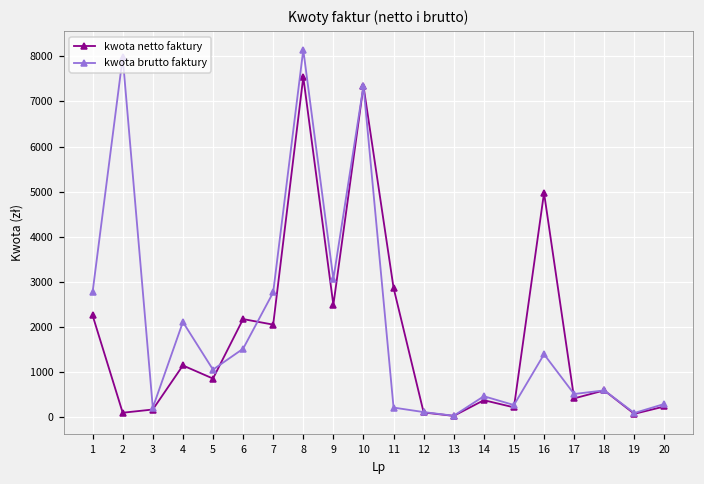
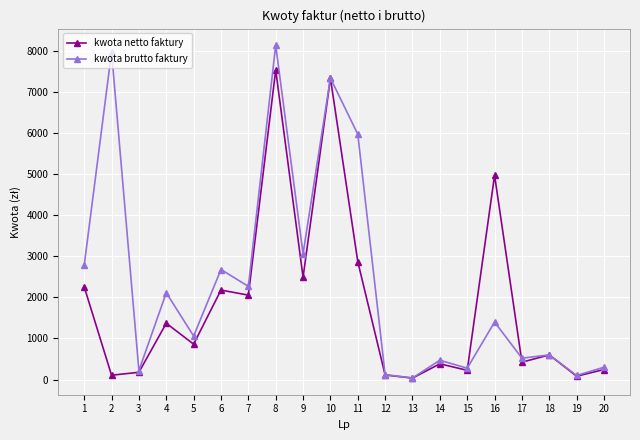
kwota netto faktury, 4: 1200 -> 1400
kwota brutto faktury, 6: 1500 -> 2700
kwota brutto faktury, 7: 2800 -> 2300
kwota brutto faktury, 11: 200 -> 6000
